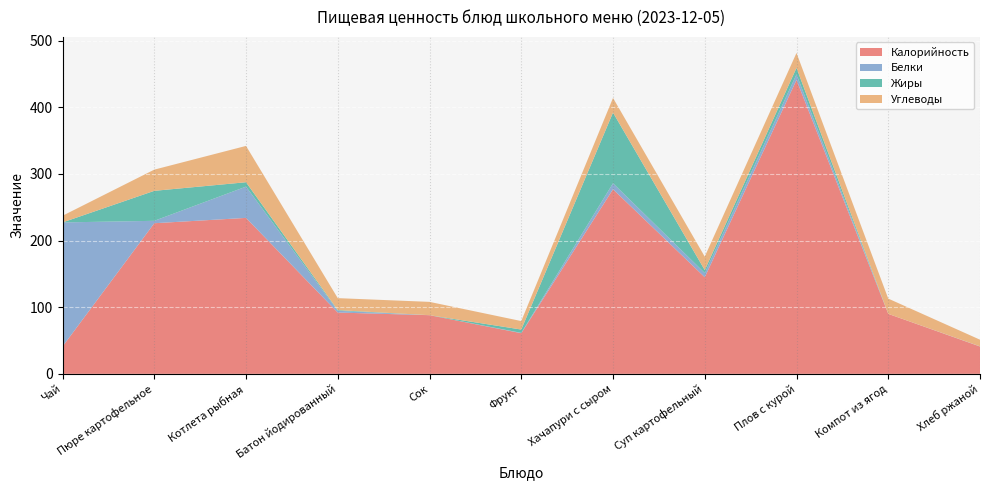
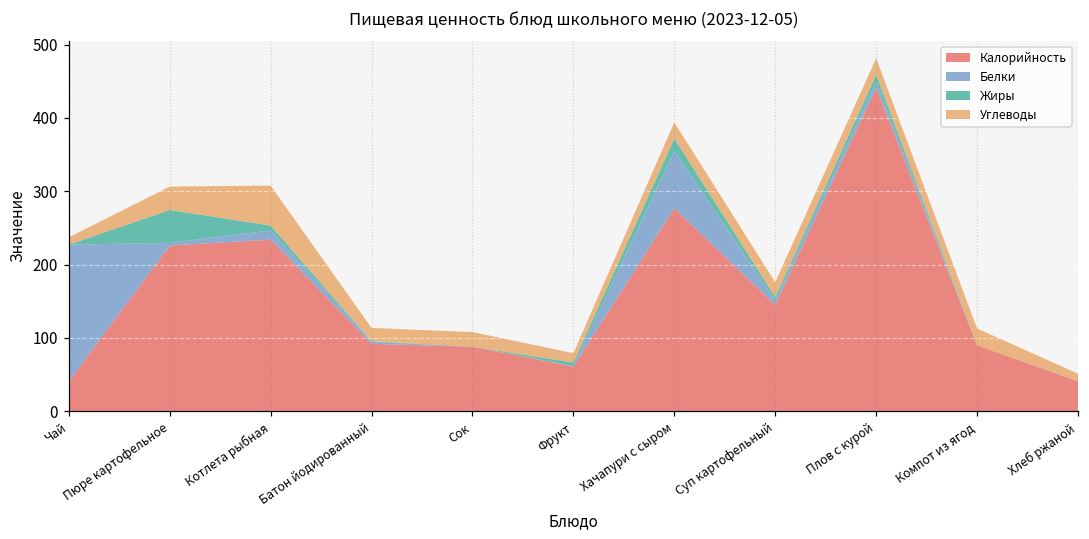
Белки, Котлета рыбная: 50 -> 10
Белки, Хачапури с сыром: 10 -> 80
Жиры, Хачапури с сыром: 110 -> 20
